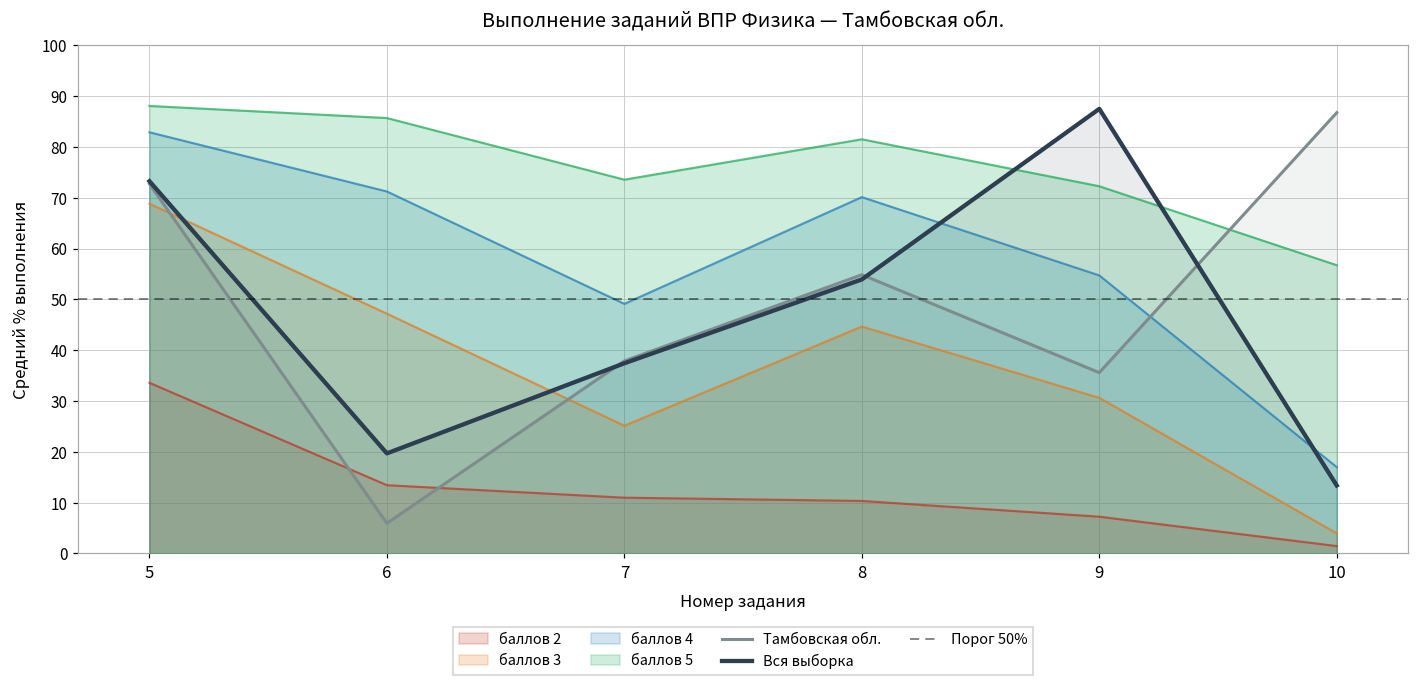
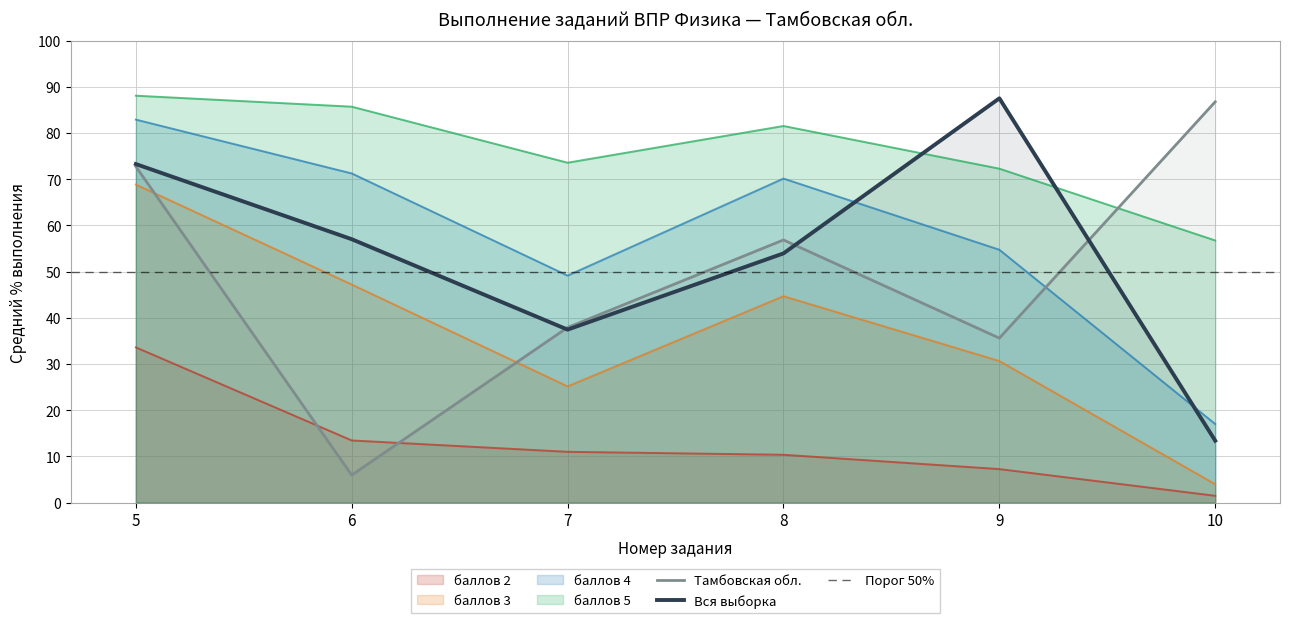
Вся выборка, 6: 20 -> 57
Тамбовская обл., 8: 55 -> 57
